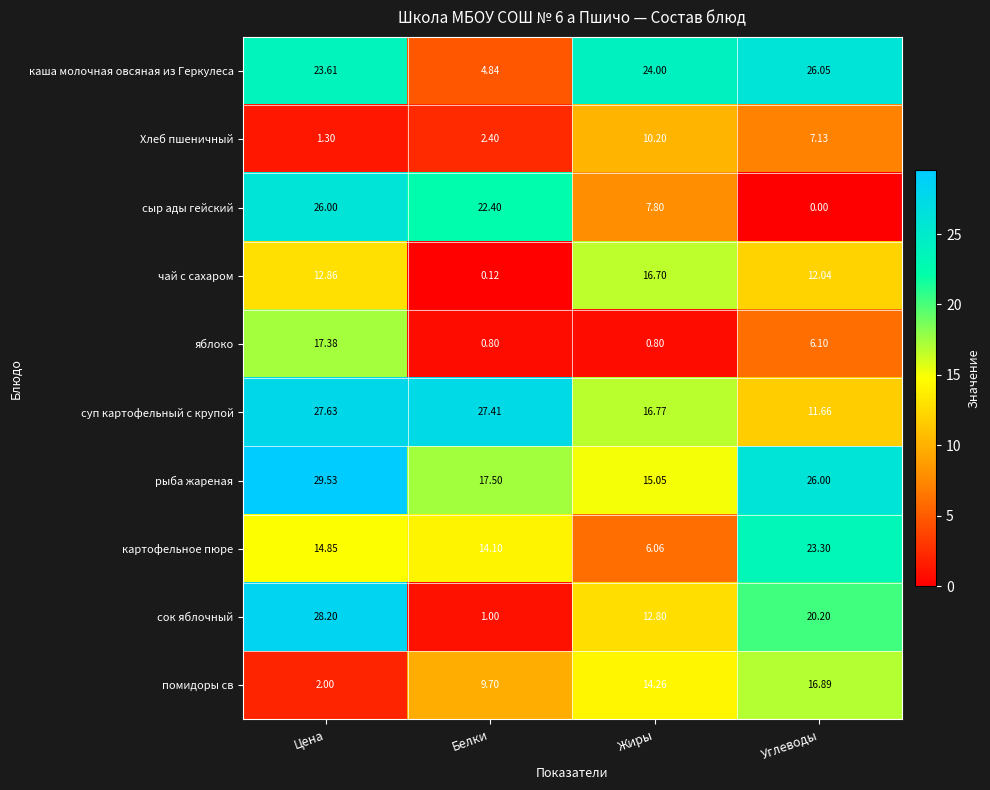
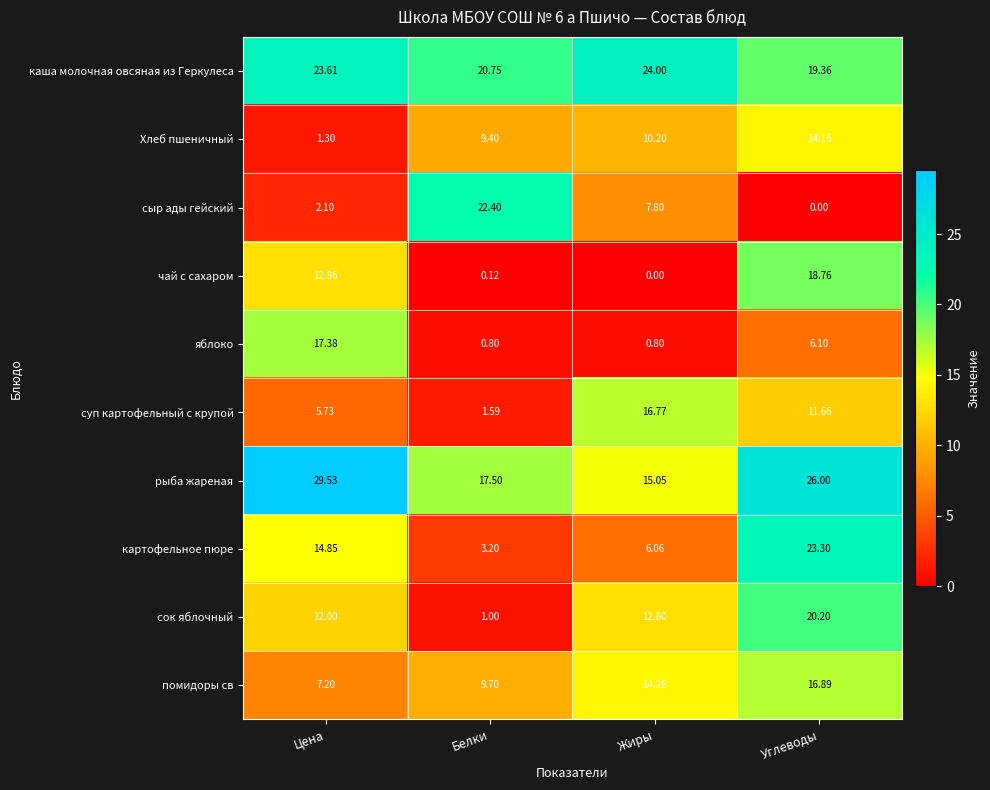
каша молочная овсяная из Геркулеса, Белки: 4.84 -> 20.75
каша молочная овсяная из Геркулеса, Углеводы: 26.05 -> 19.36
Хлеб пшеничный, Белки: 2.40 -> 9.40
Хлеб пшеничный, Углеводы: 7.13 -> 14.16
сыр ады гейский, Цена: 26.00 -> 2.10
чай с сахаром, Жиры: 16.70 -> 0.00
чай с сахаром, Углеводы: 12.04 -> 18.76
суп картофельный с крупой, Цена: 27.63 -> 5.73
суп картофельный с крупой, Белки: 27.41 -> 1.59
картофельное пюре, Белки: 14.10 -> 3.20
сок яблочный, Цена: 28.20 -> 12.00
помидоры св, Цена: 2.00 -> 7.20
